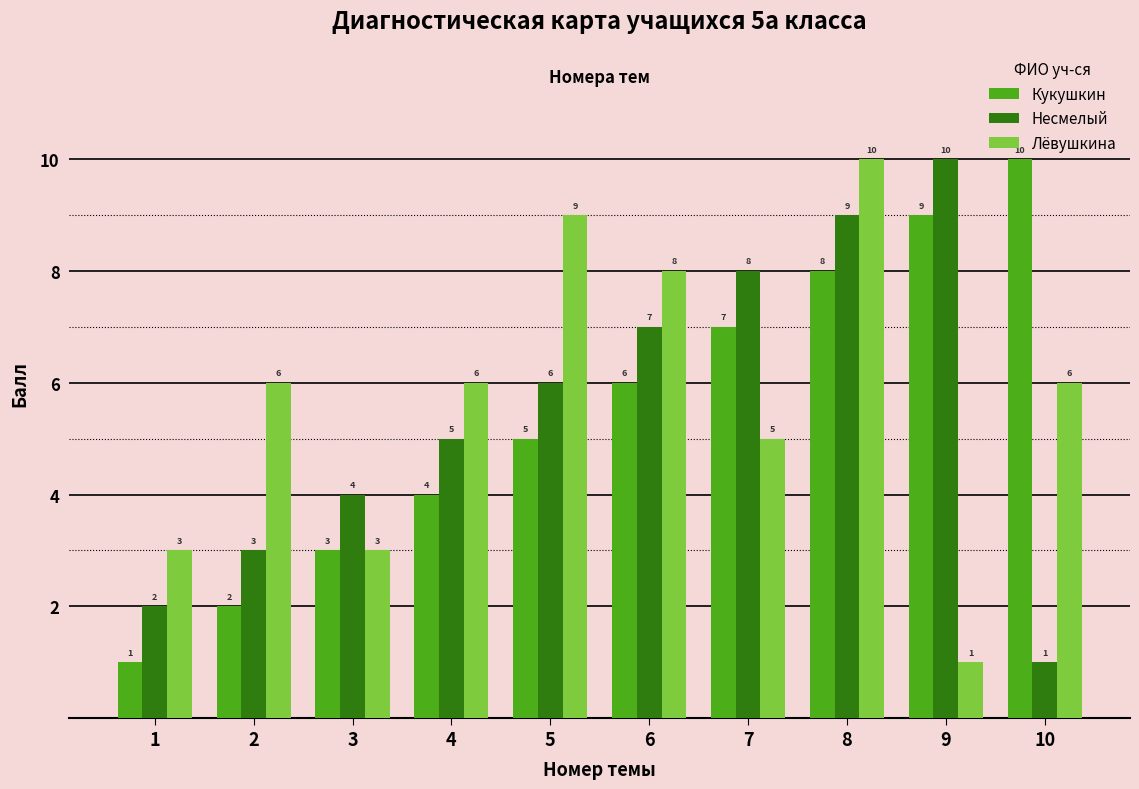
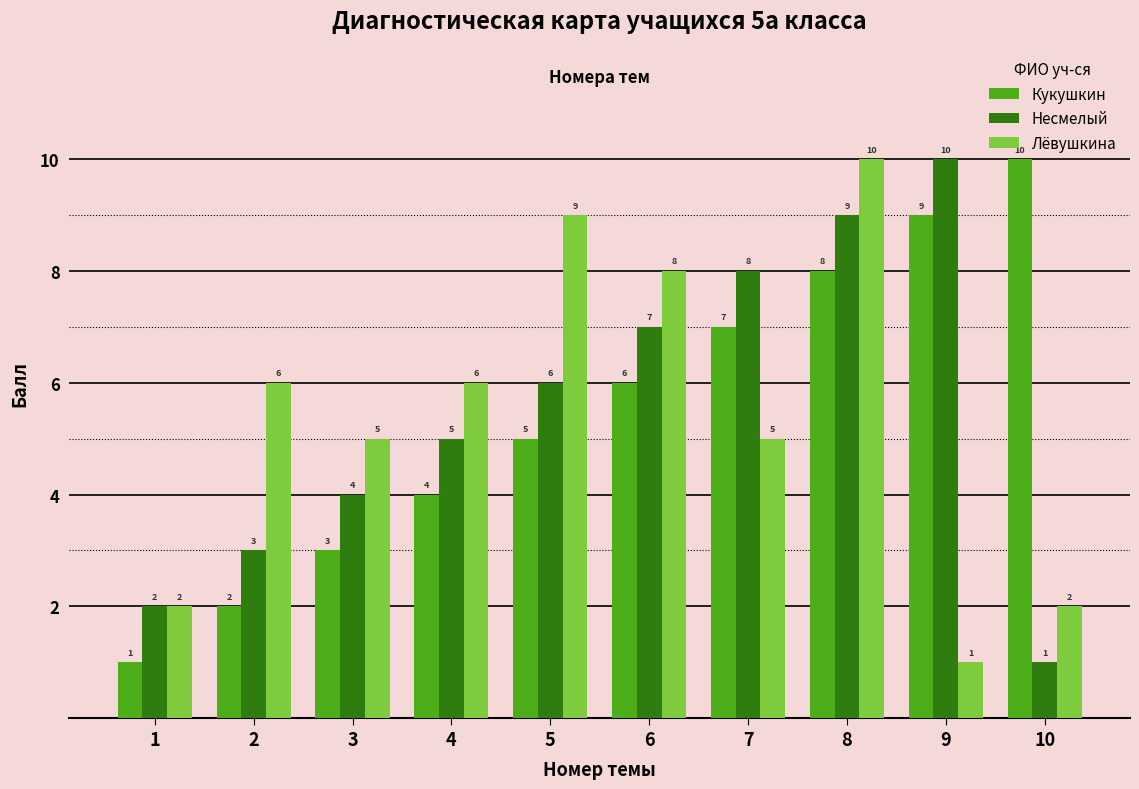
Лёвушкина, 1: 3 -> 2
Лёвушкина, 3: 3 -> 5
Лёвушкина, 10: 6 -> 2
